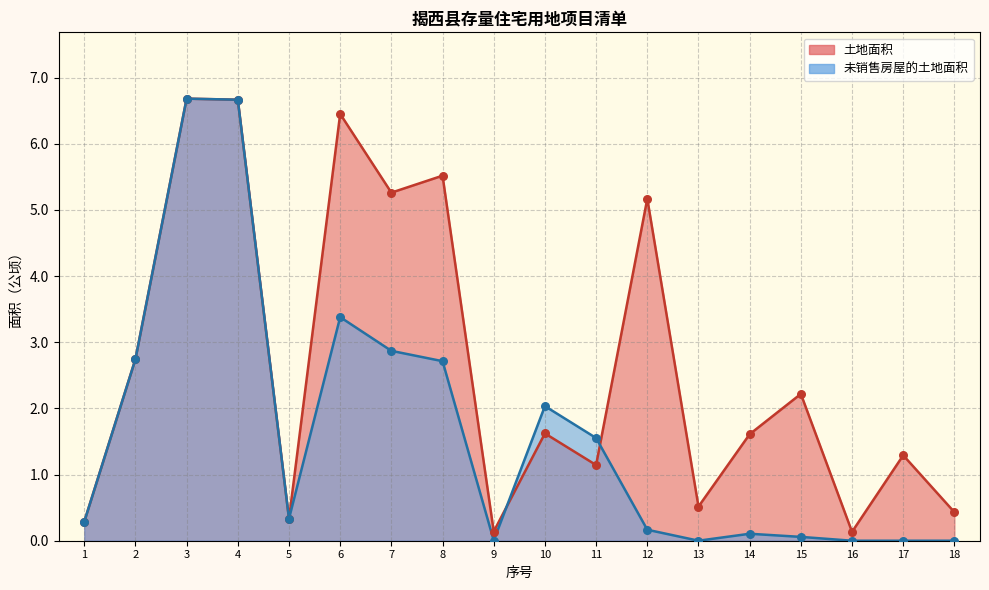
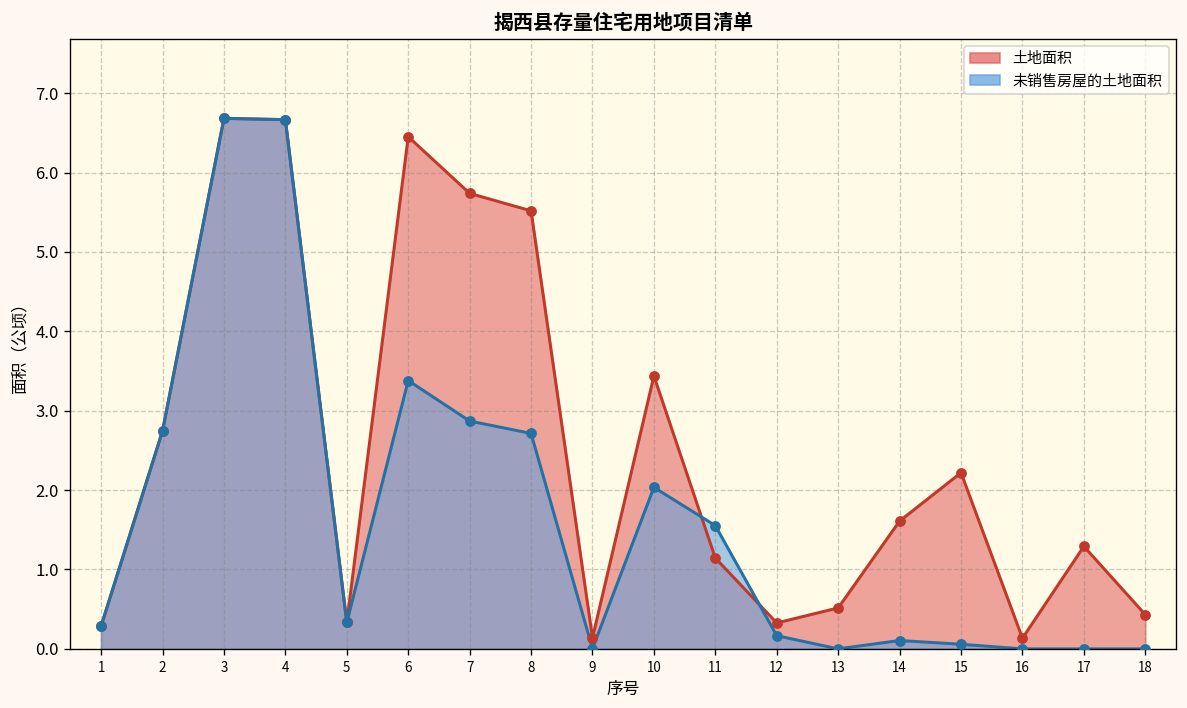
土地面积, 7: 5.3 -> 5.7
土地面积, 10: 1.6 -> 3.4
土地面积, 12: 5.2 -> 0.3
